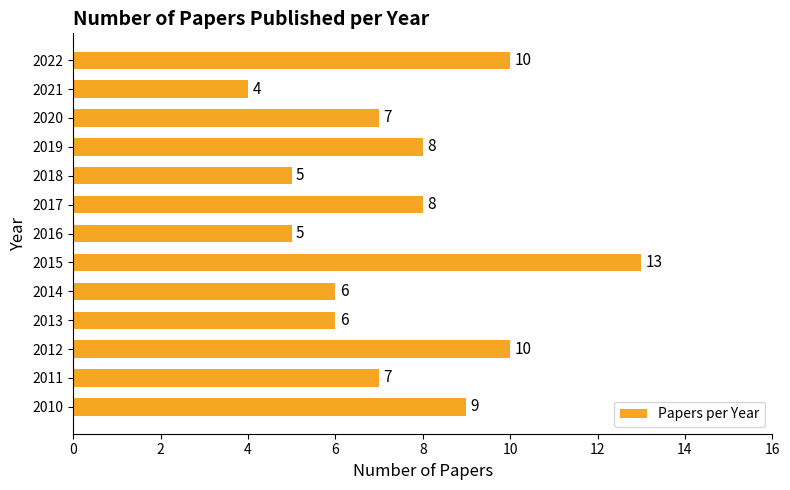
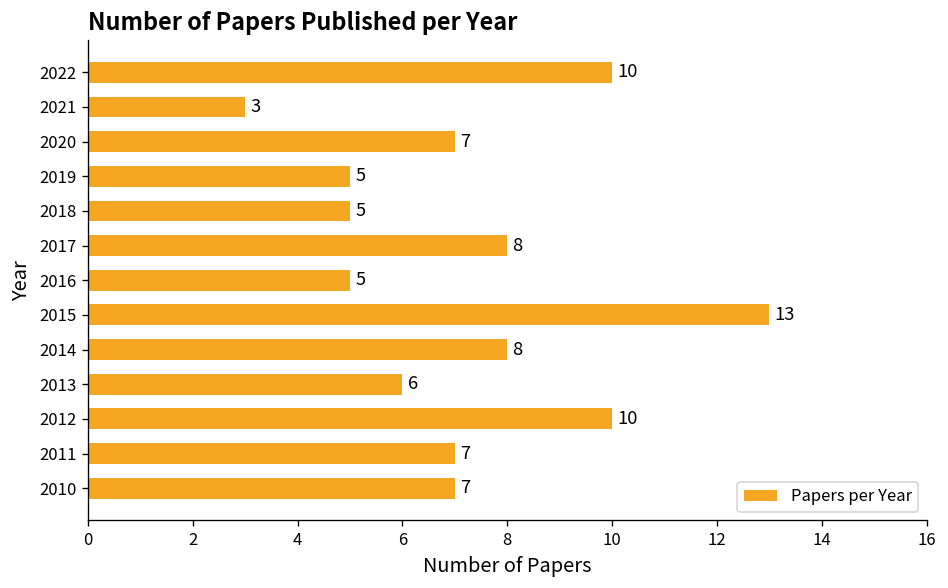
2021: 4 -> 3
2019: 8 -> 5
2014: 6 -> 8
2010: 9 -> 7
